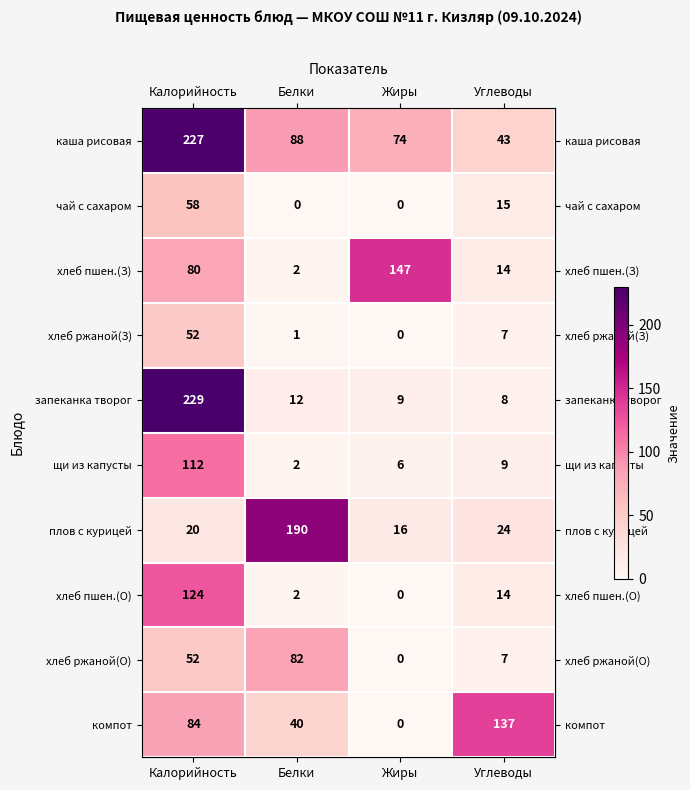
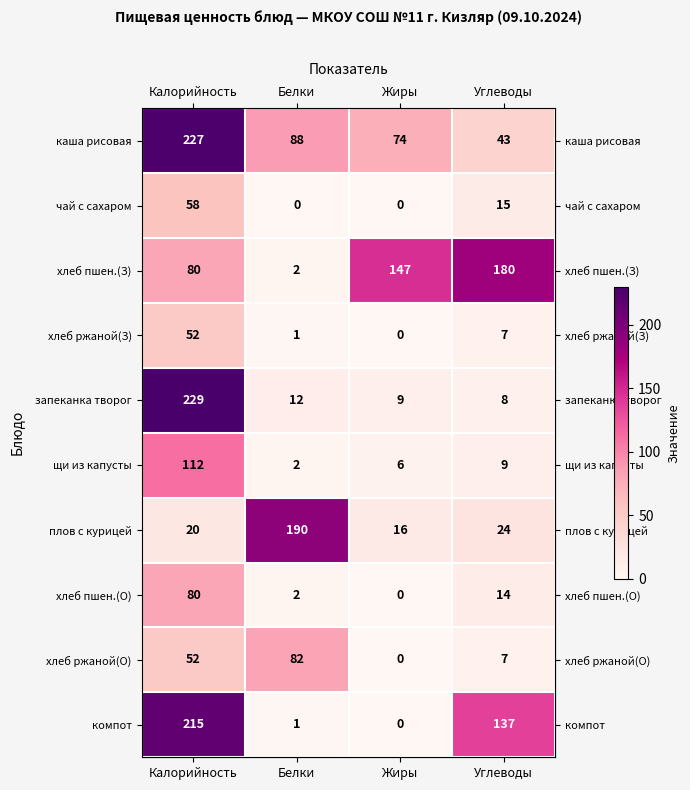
хлеб пшен.(З), Углеводы: 14 -> 180
хлеб пшен.(О), Калорийность: 124 -> 80
компот, Калорийность: 84 -> 215
компот, Белки: 40 -> 1
